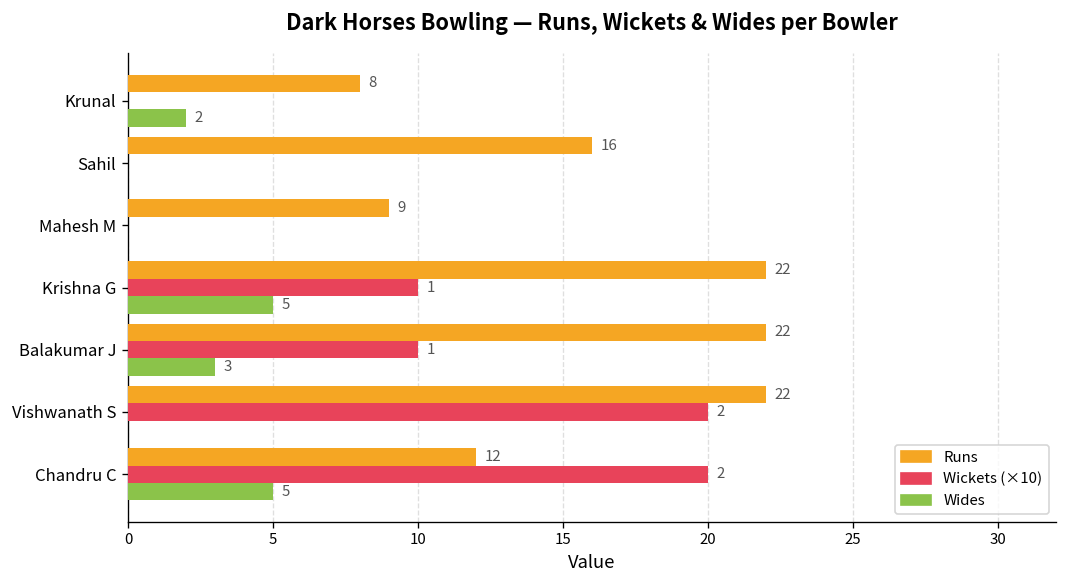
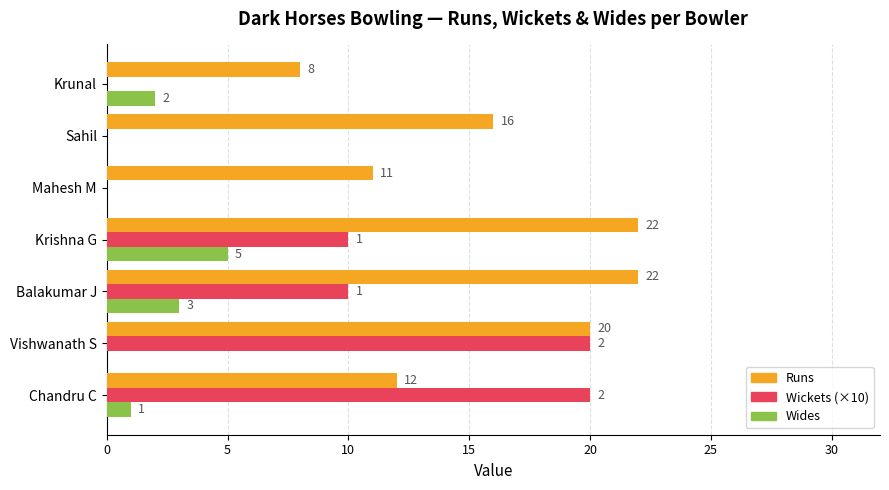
Runs, Mahesh M: 9 -> 11
Runs, Vishwanath S: 22 -> 20
Wides, Chandru C: 5 -> 1
